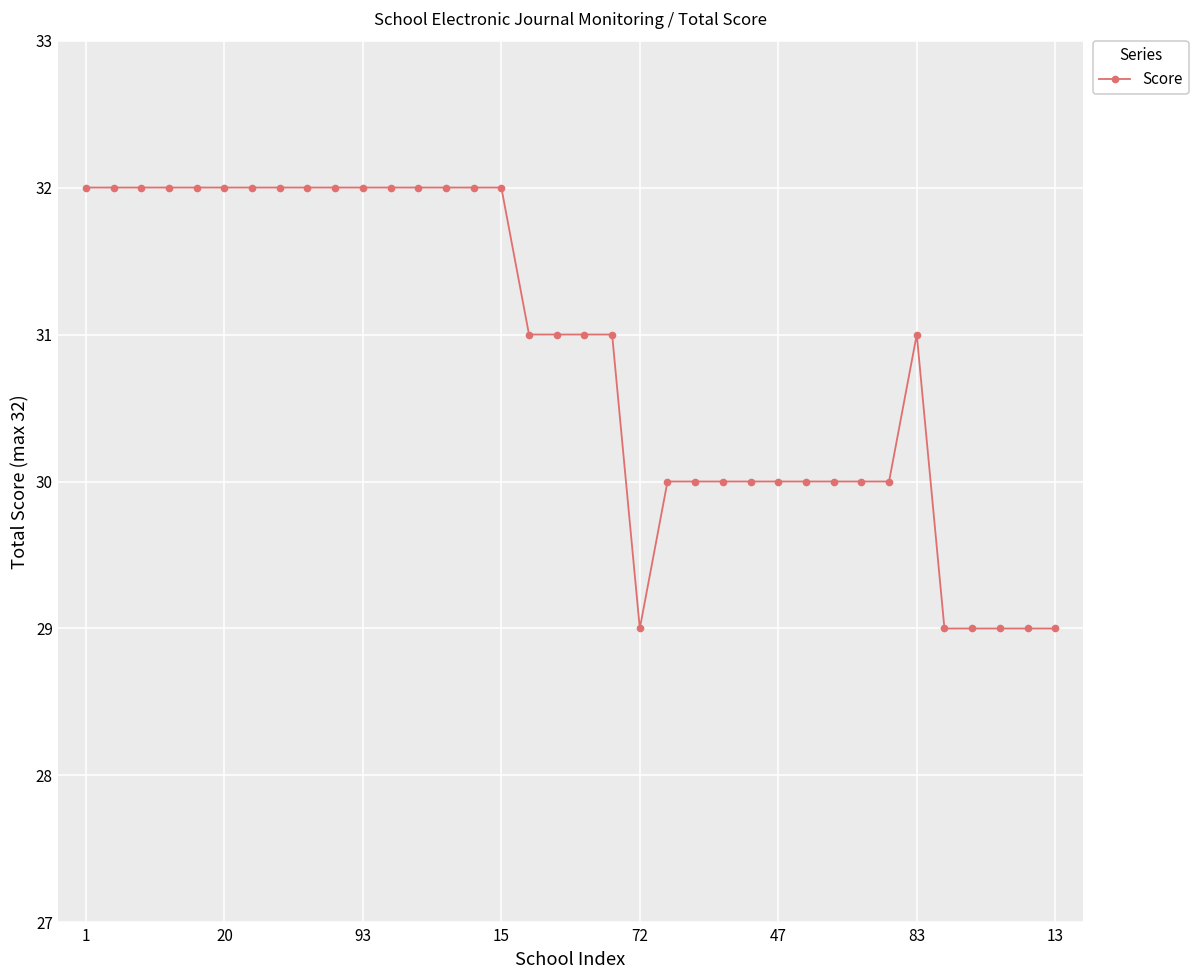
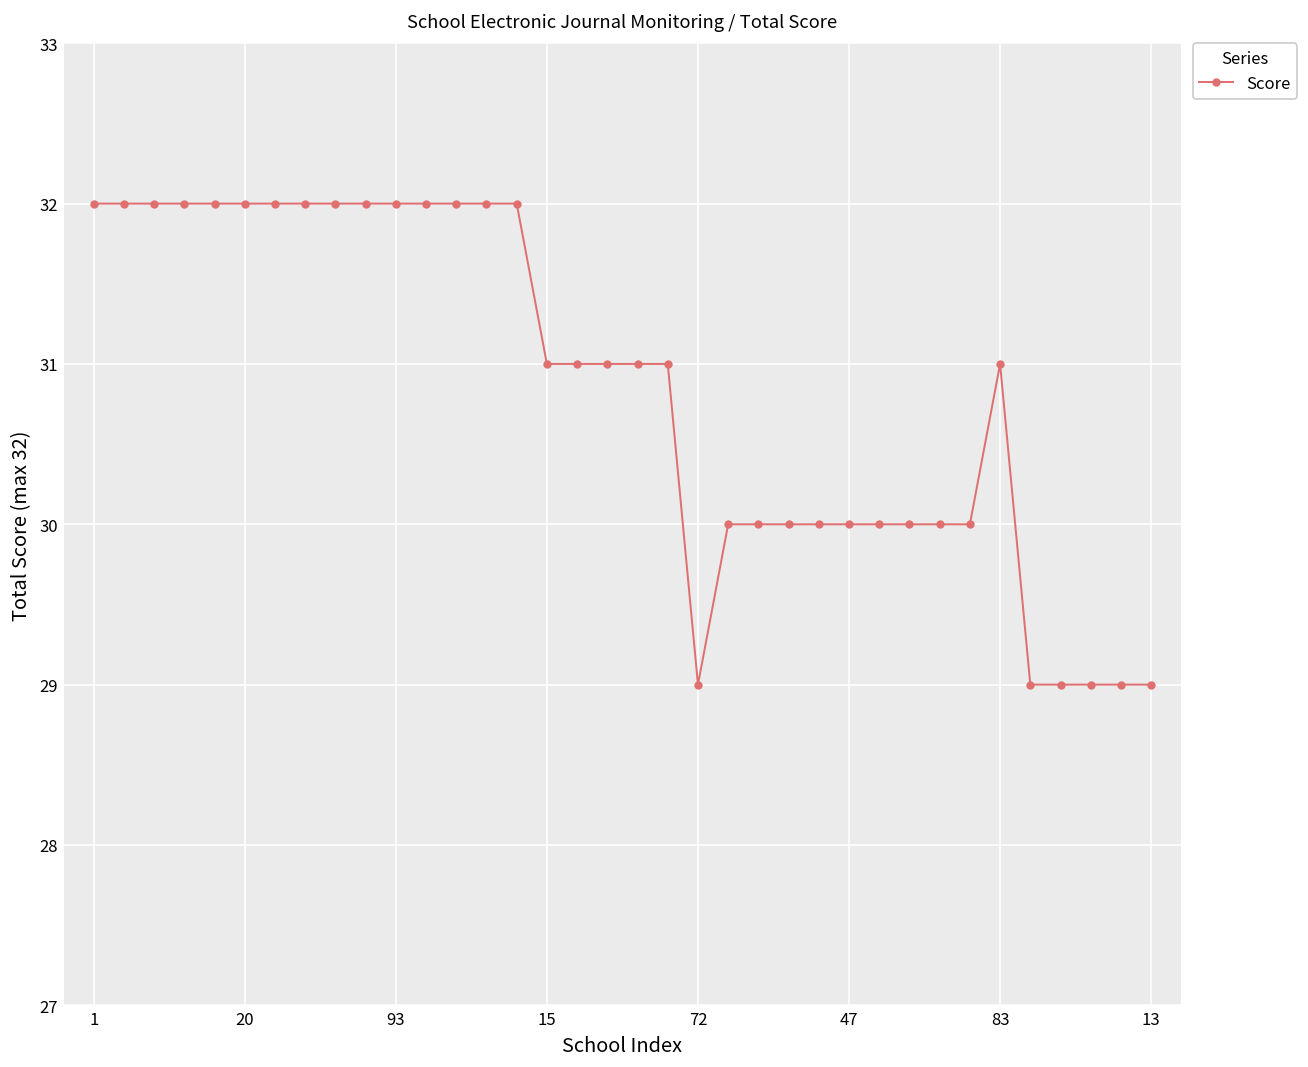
15: 32 -> 31
